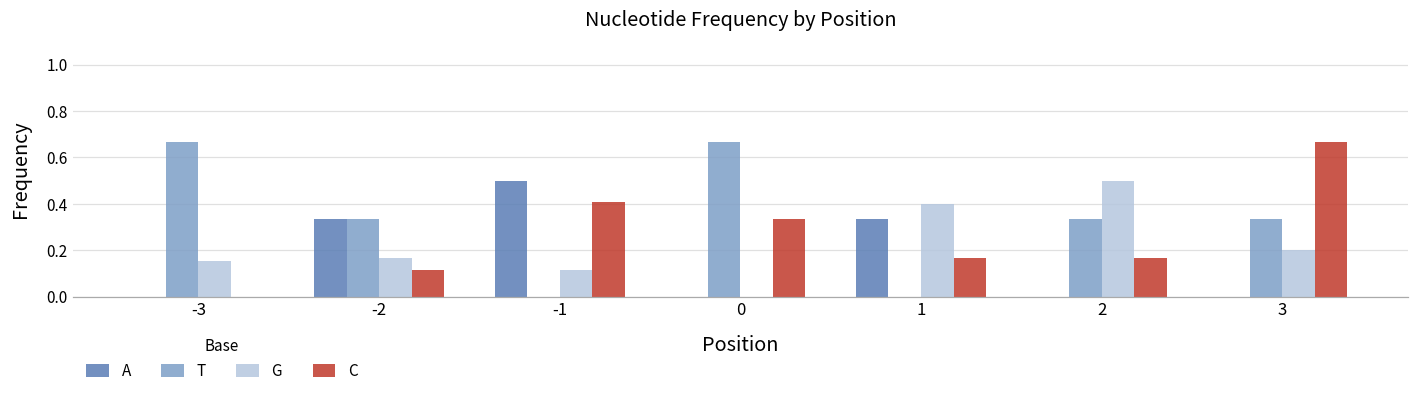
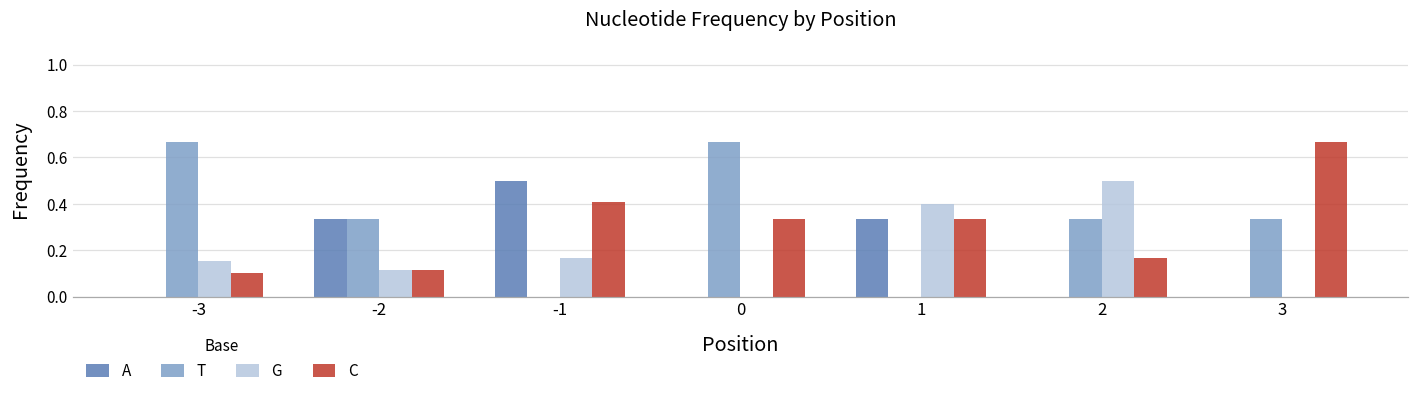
C, -3: 0.0 -> 0.1
G, -2: 0.17 -> 0.12
G, -1: 0.12 -> 0.17
C, 1: 0.17 -> 0.34
G, 3: 0.2 -> 0.0
